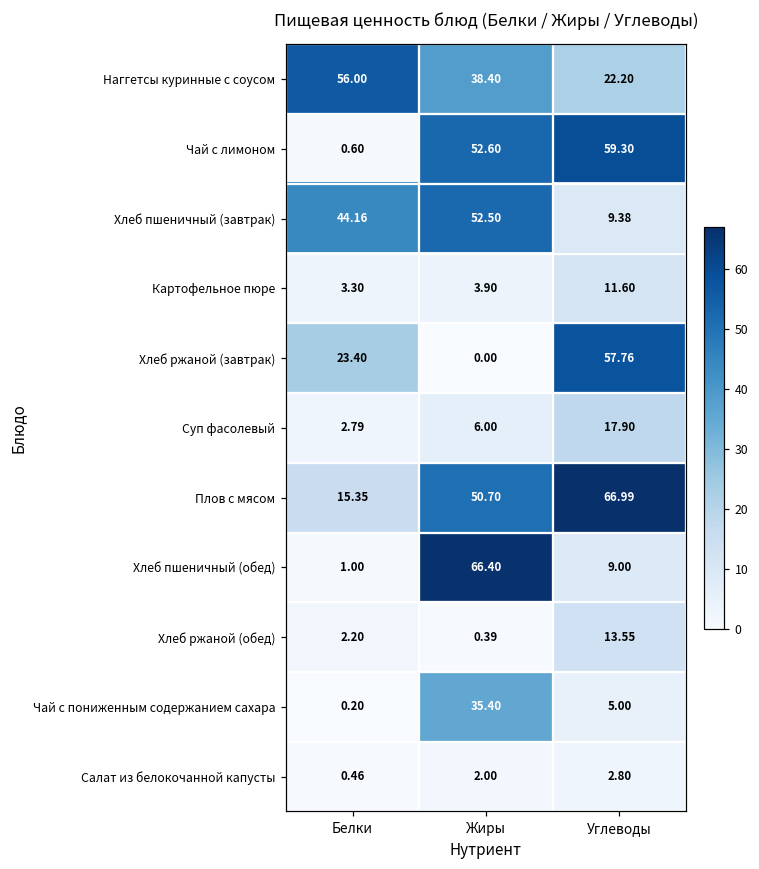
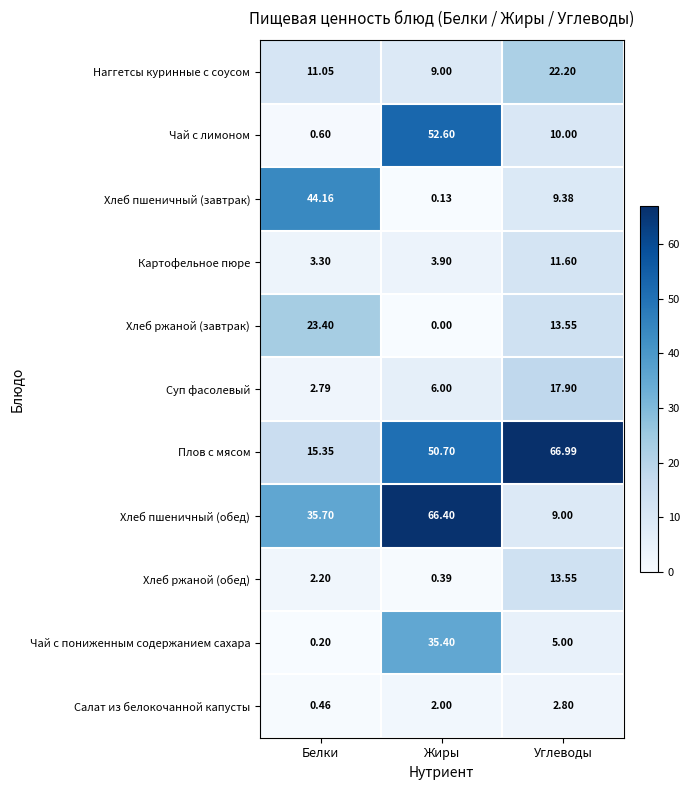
Наггетсы куринные с соусом, Белки: 56.00 -> 11.05
Наггетсы куринные с соусом, Жиры: 38.40 -> 9.00
Чай с лимоном, Углеводы: 59.30 -> 10.00
Хлеб пшеничный (завтрак), Жиры: 52.50 -> 0.13
Хлеб ржаной (завтрак), Углеводы: 57.76 -> 13.55
Хлеб пшеничный (обед), Белки: 1.00 -> 35.70
